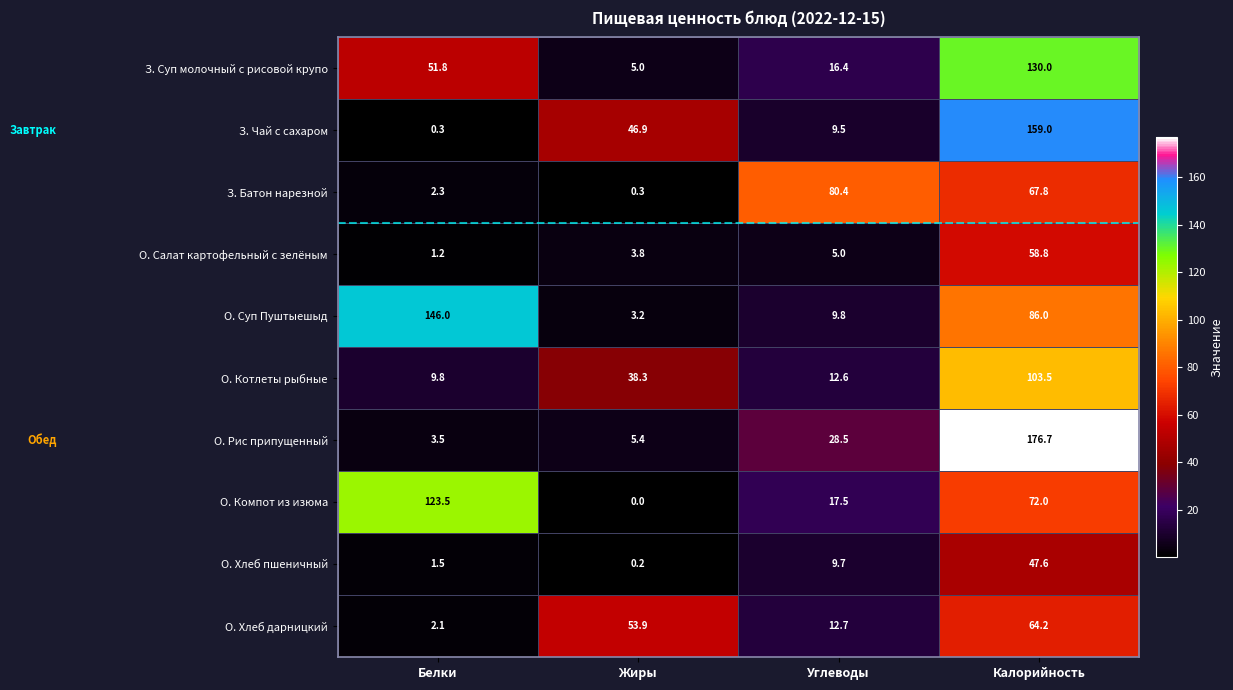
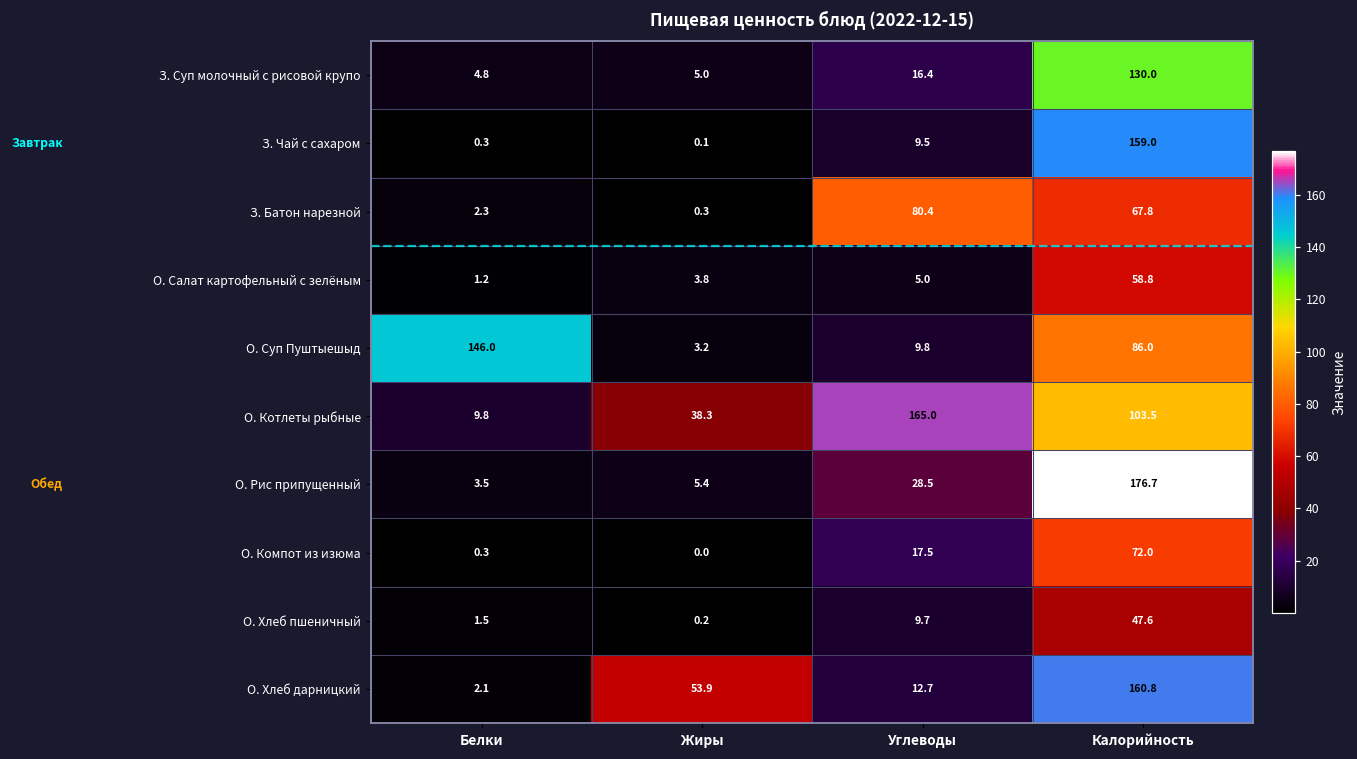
З. Суп молочный с рисовой крупо, Белки: 51.8 -> 4.8
З. Чай с сахаром, Жиры: 46.9 -> 0.1
О. Котлеты рыбные, Углеводы: 12.6 -> 165.0
О. Компот из изюма, Белки: 123.5 -> 0.3
О. Хлеб дарницкий, Калорийность: 64.2 -> 160.8
